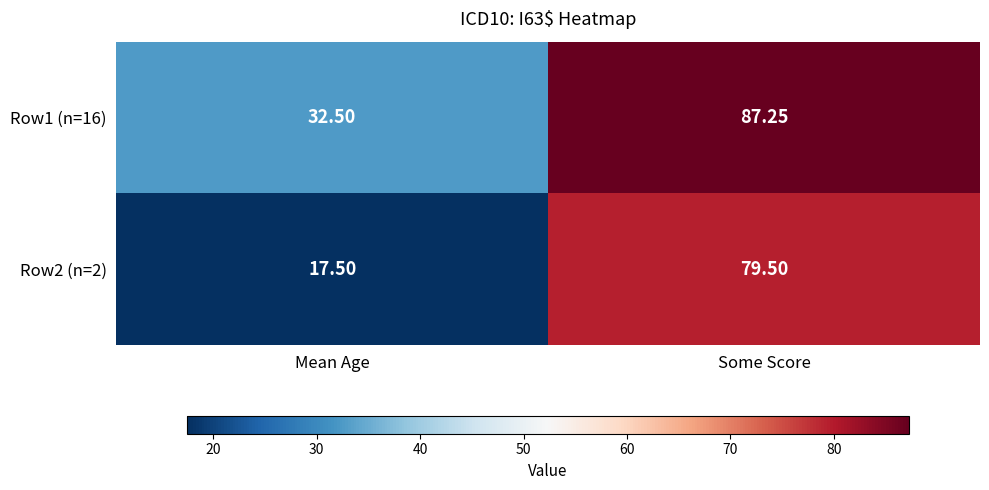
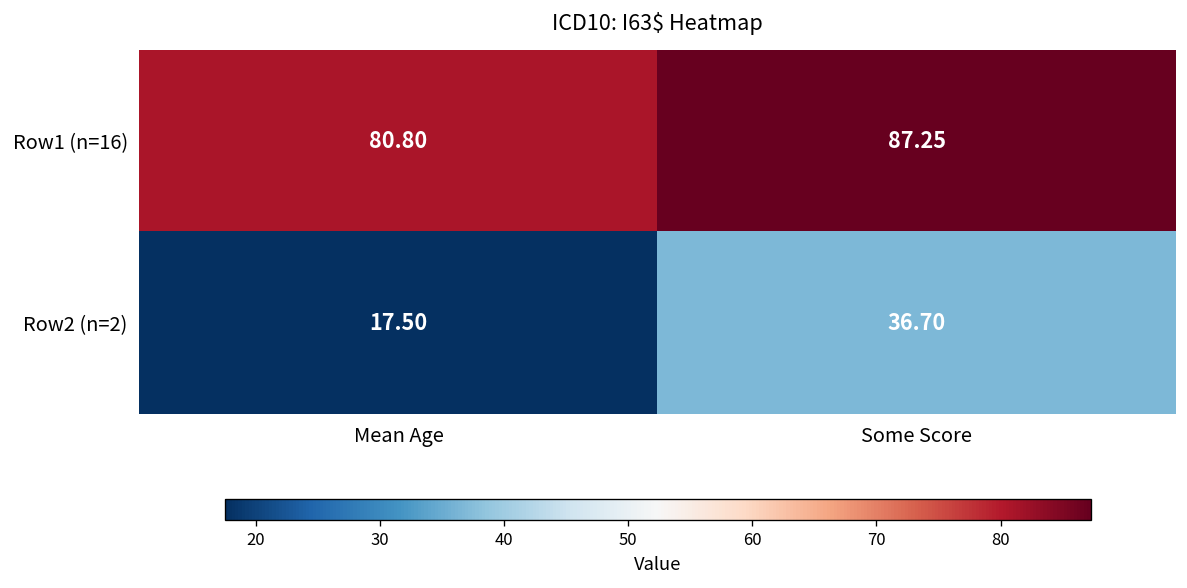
Row1 (n=16), Mean Age: 32.50 -> 80.80
Row2 (n=2), Some Score: 79.50 -> 36.70
